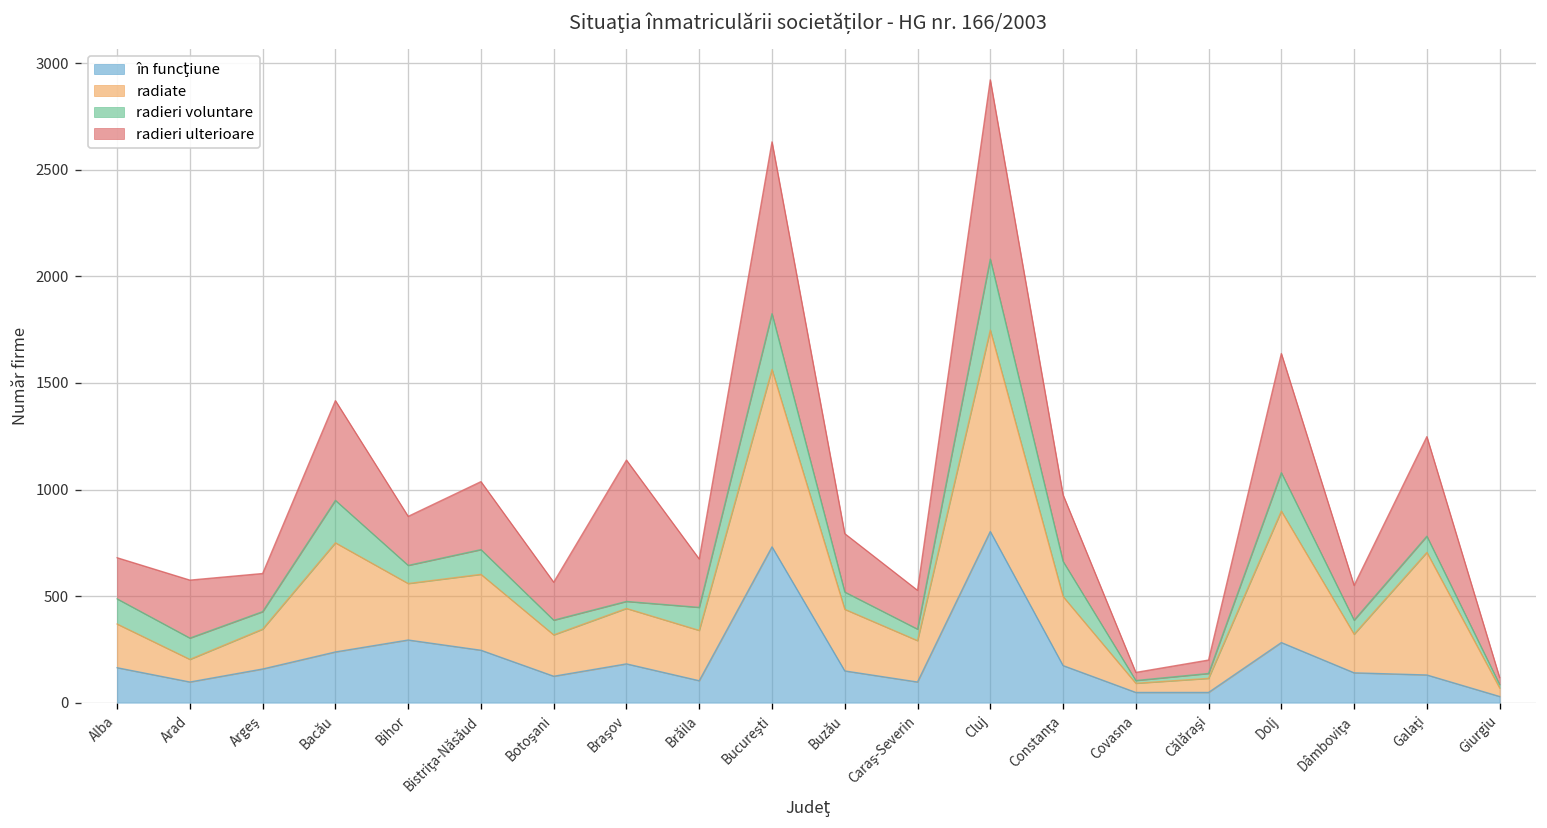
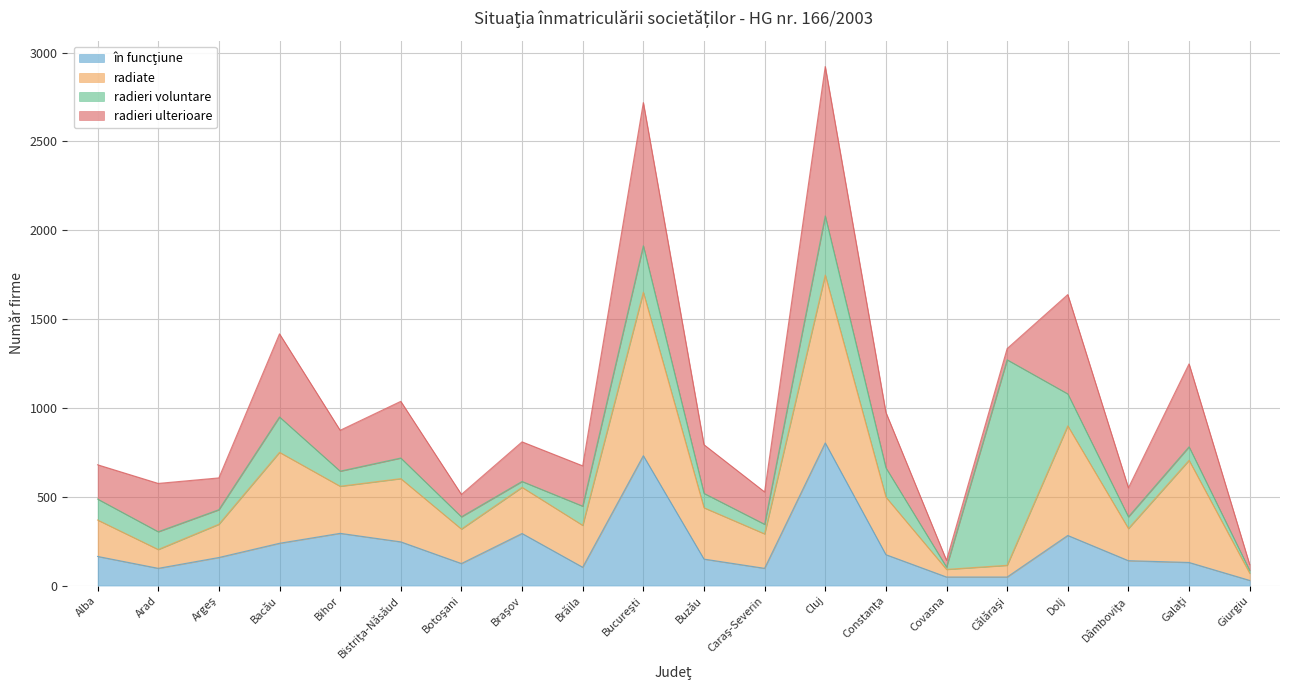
radieri ulterioare, Botoşani: 180 -> 130
în funcţiune, Braşov: 180 -> 290
radieri ulterioare, Braşov: 660 -> 220
radiate, Bucureşti: 830 -> 920
radieri voluntare, Călăraşi: 20 -> 1160
